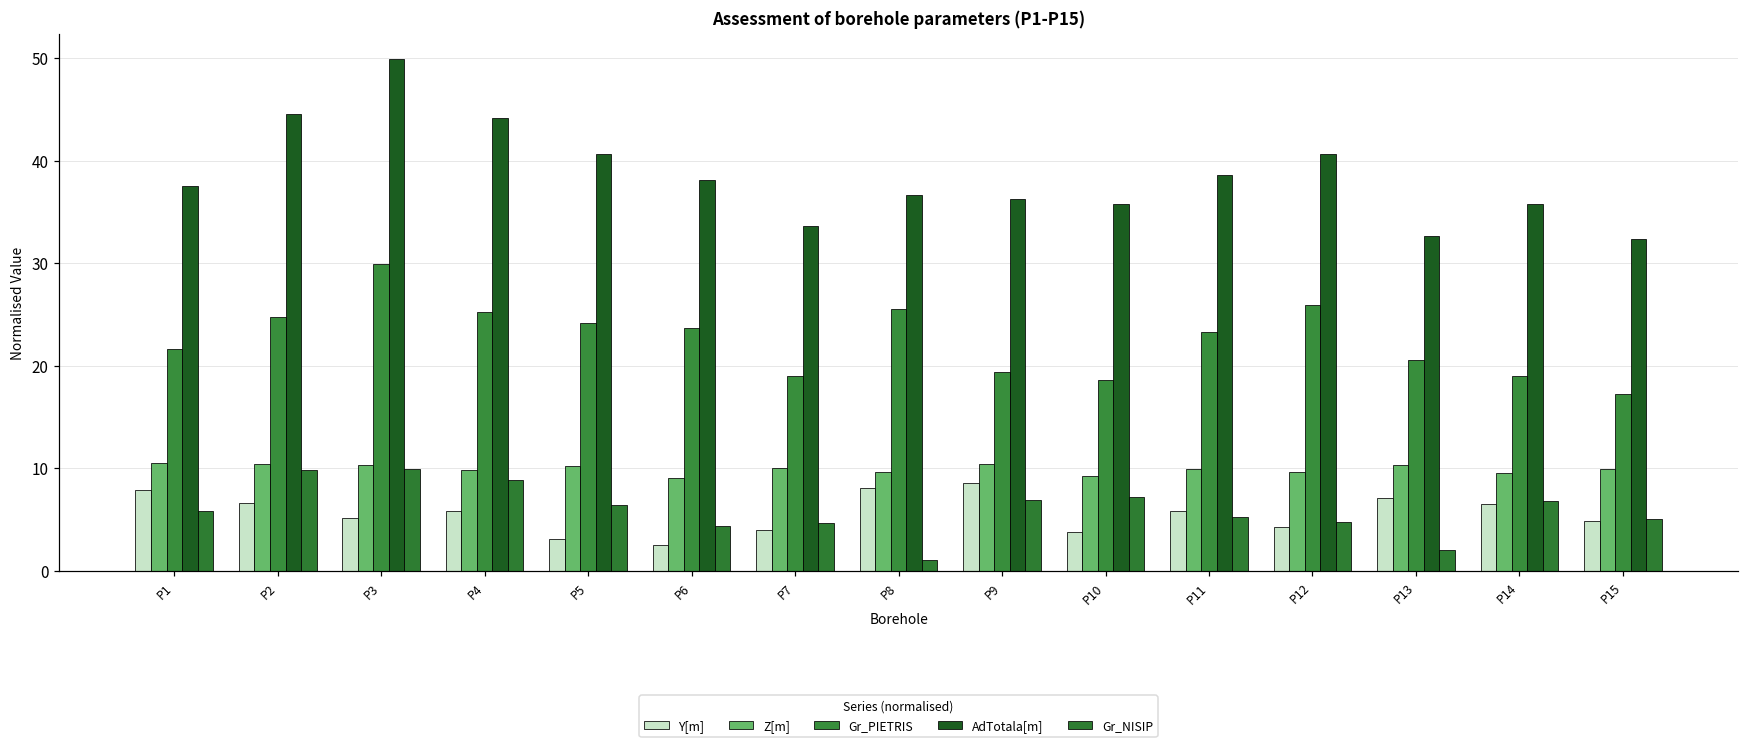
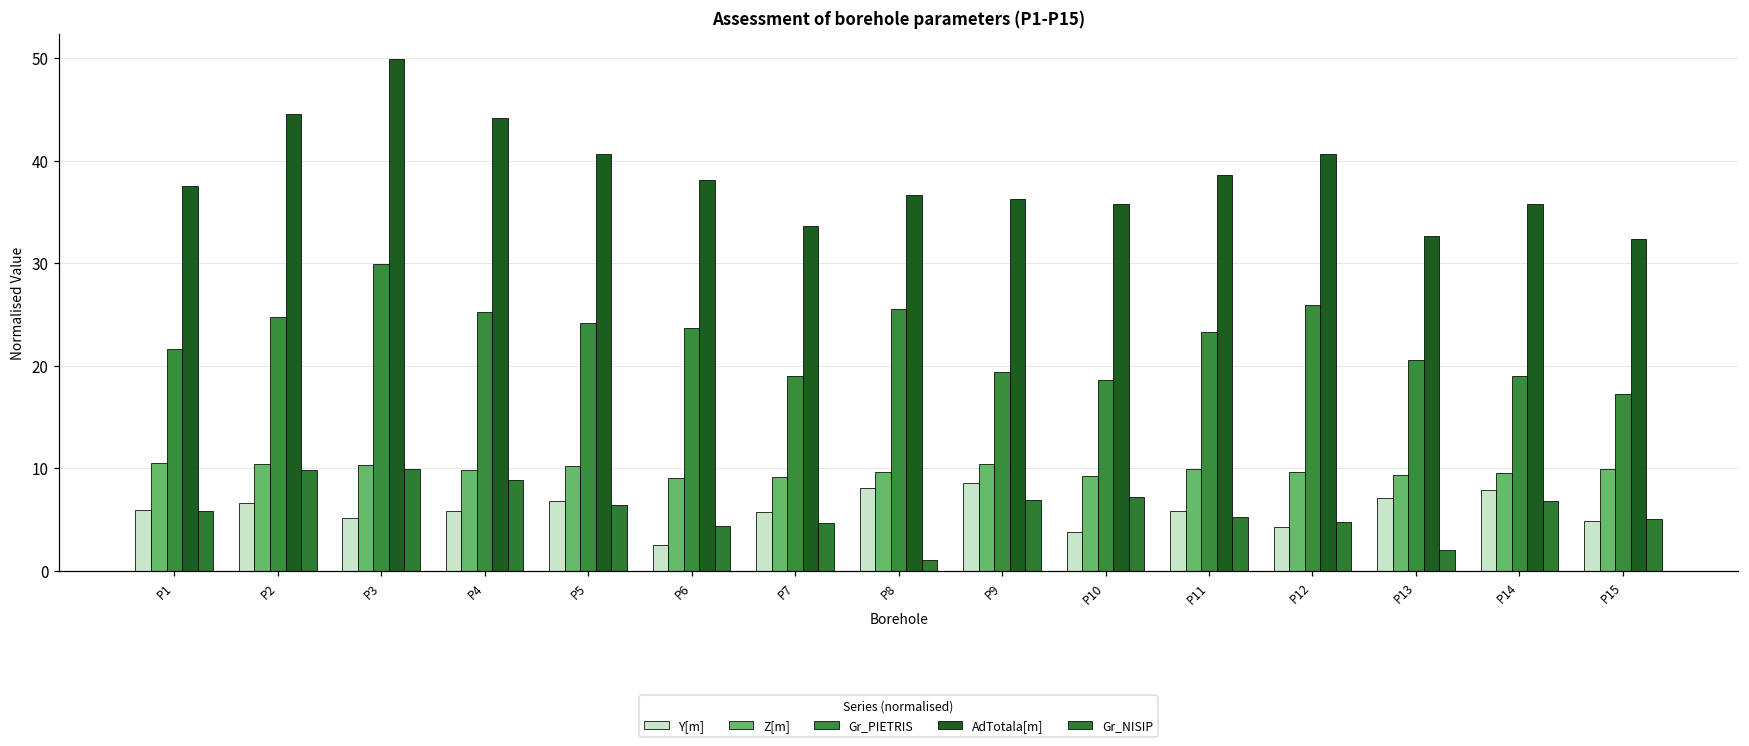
Y[m], P1: 8 -> 6
Y[m], P5: 3 -> 7
Y[m], P7: 4 -> 6
Z[m], P7: 10 -> 9
Z[m], P13: 10 -> 9
Y[m], P14: 7 -> 8
